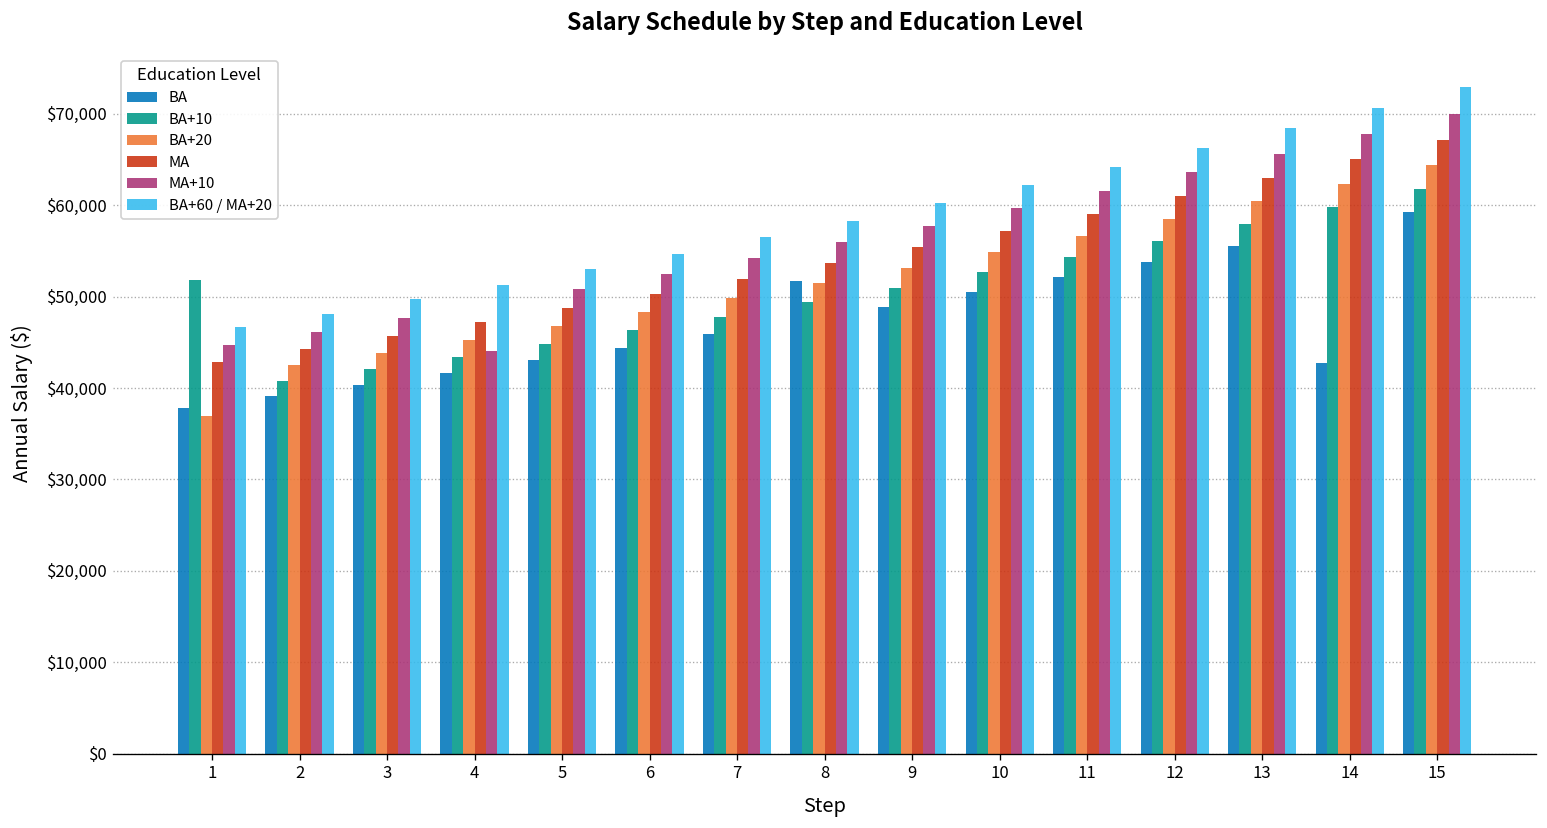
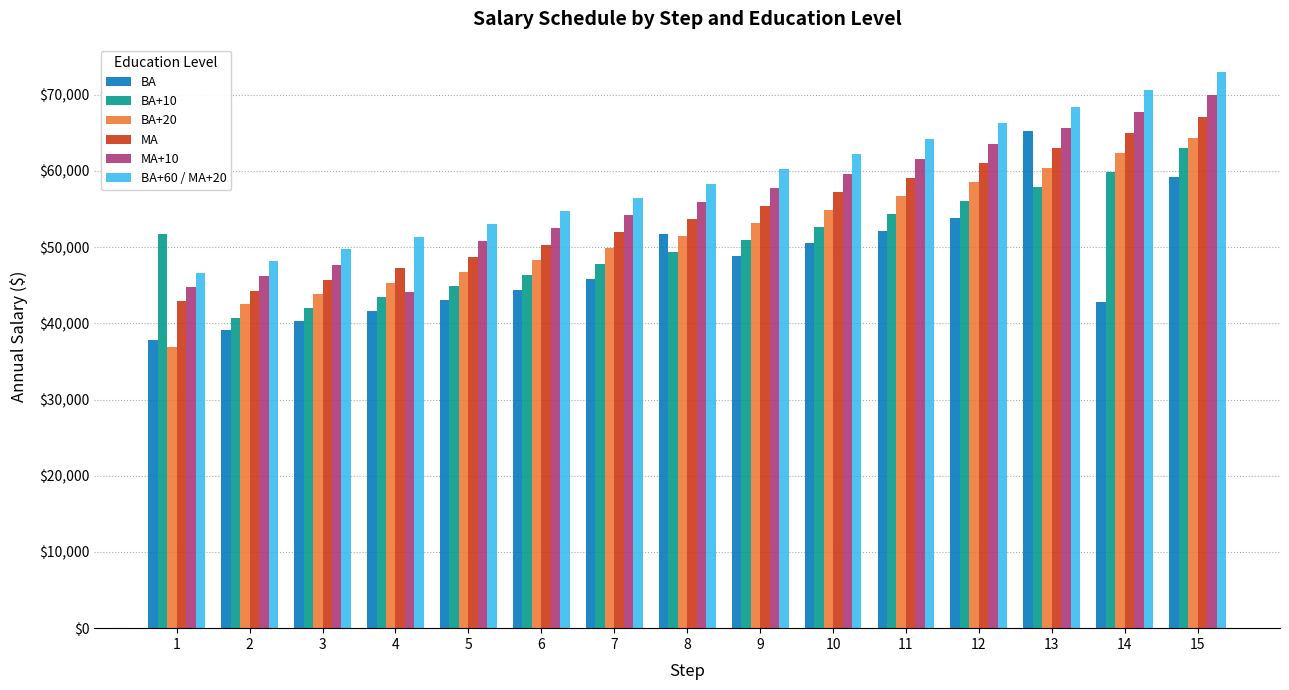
BA, 13: $56,000 -> $65,000
BA+10, 15: $62,000 -> $63,000
